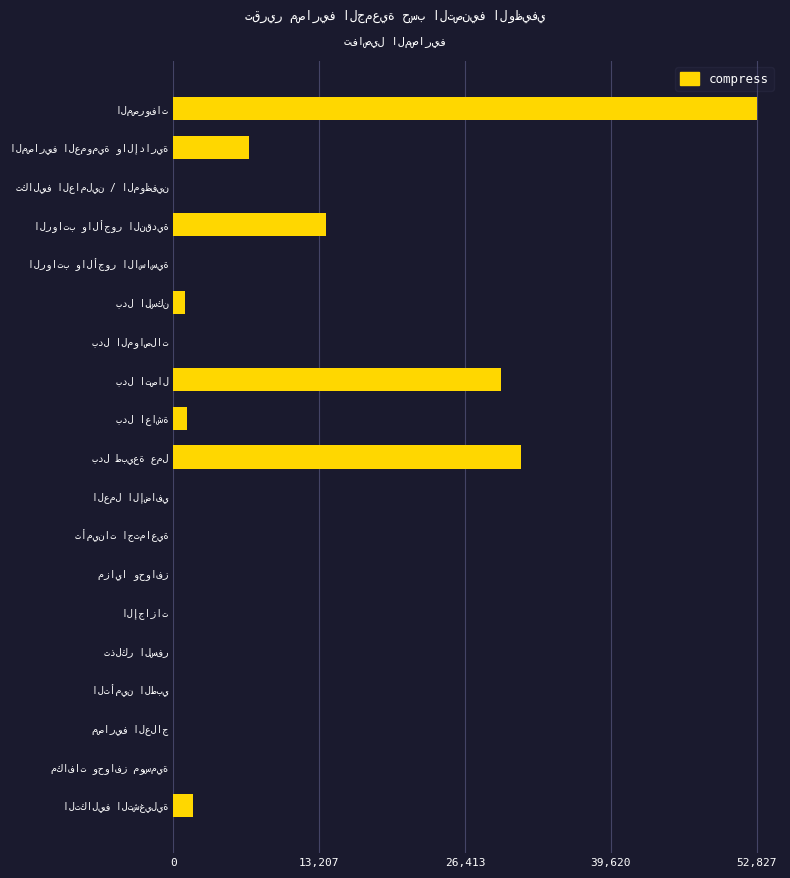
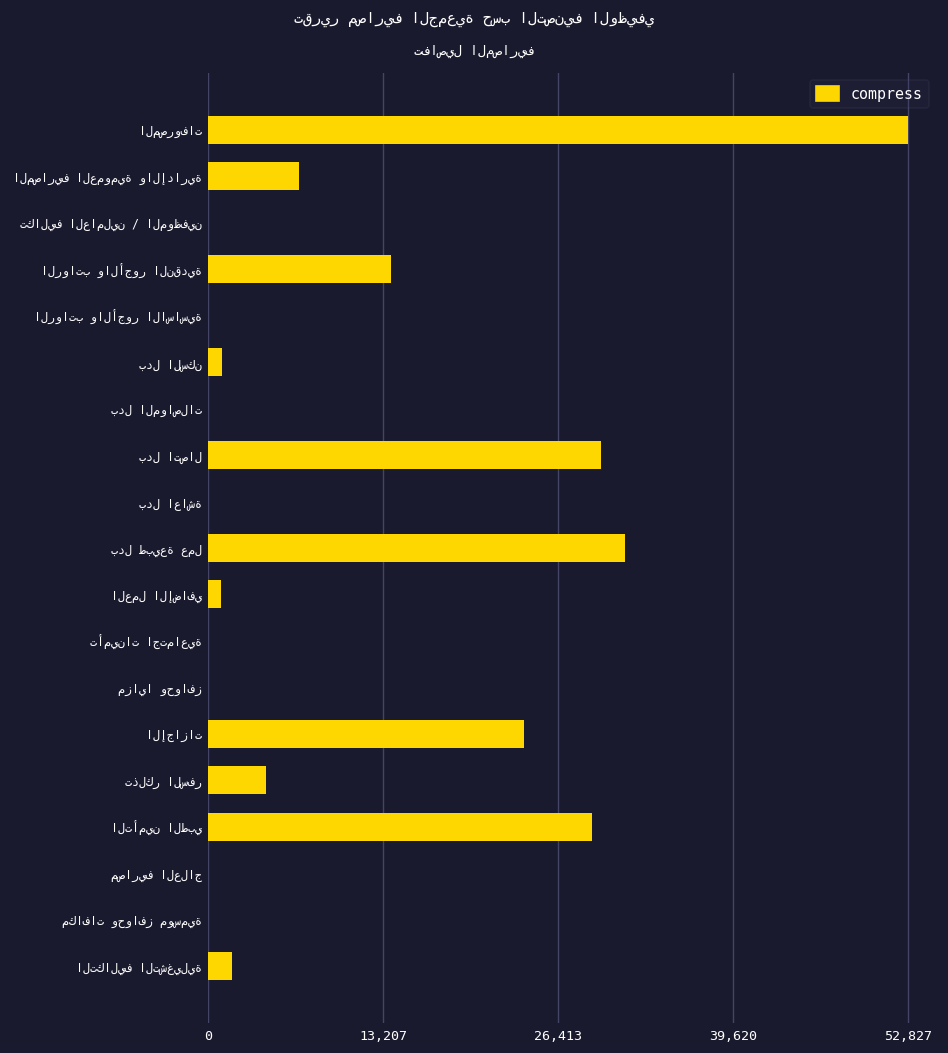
بدل اعاشة: 1,200 -> 0
العمل الإضافي: 0 -> 1,000
الإجازات: 0 -> 23,900
تذلكر السفر: 0 -> 4,300
التأمين الطبي: 0 -> 29,000
